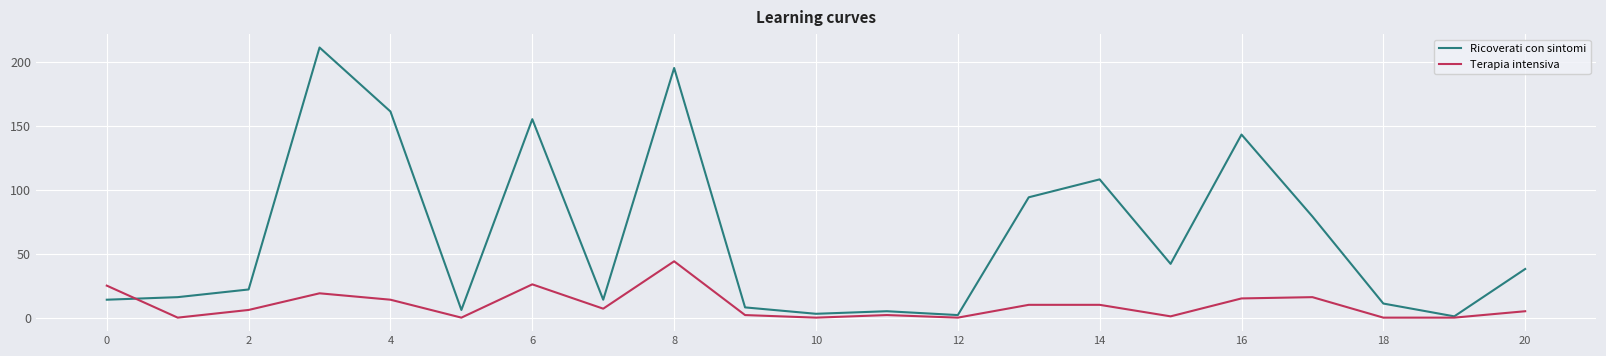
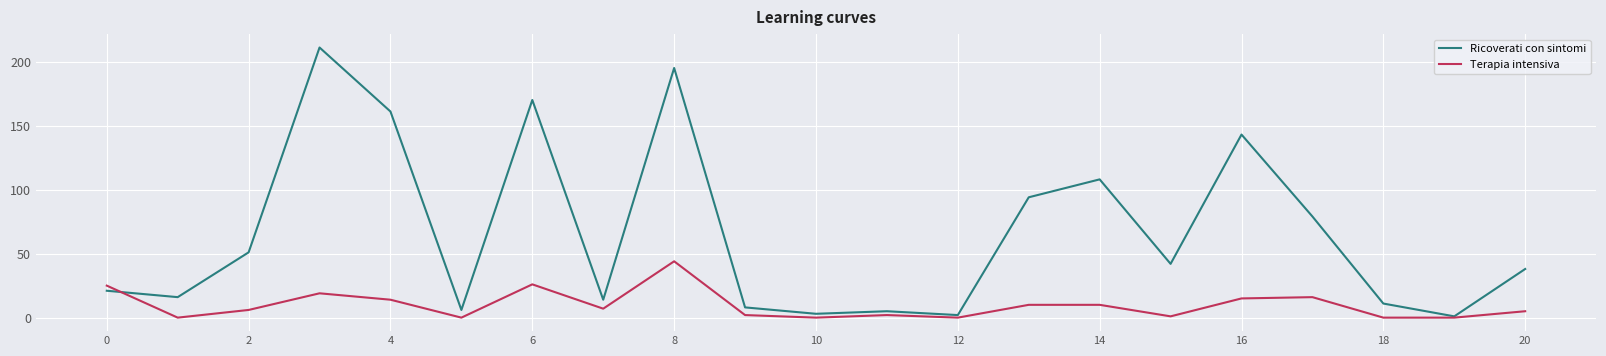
Ricoverati con sintomi, 0: 14 -> 21
Ricoverati con sintomi, 2: 22 -> 51
Ricoverati con sintomi, 6: 155 -> 170
